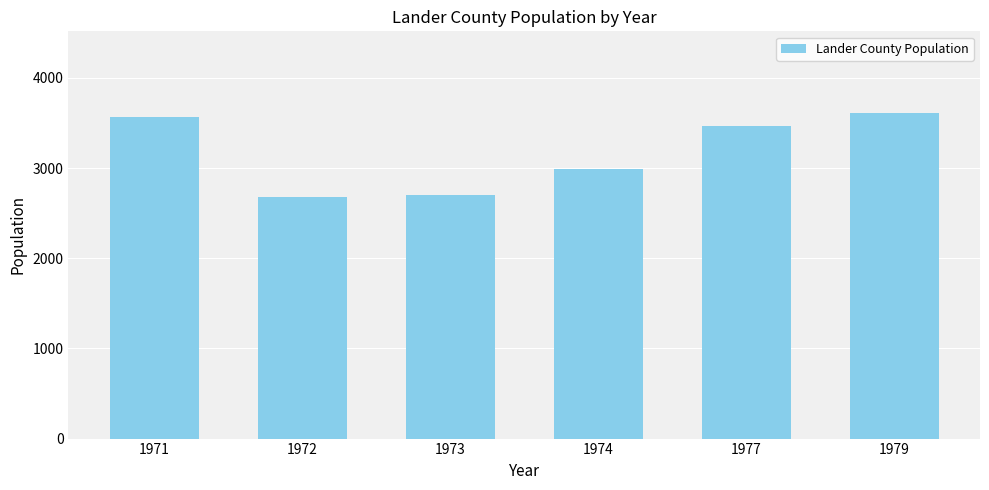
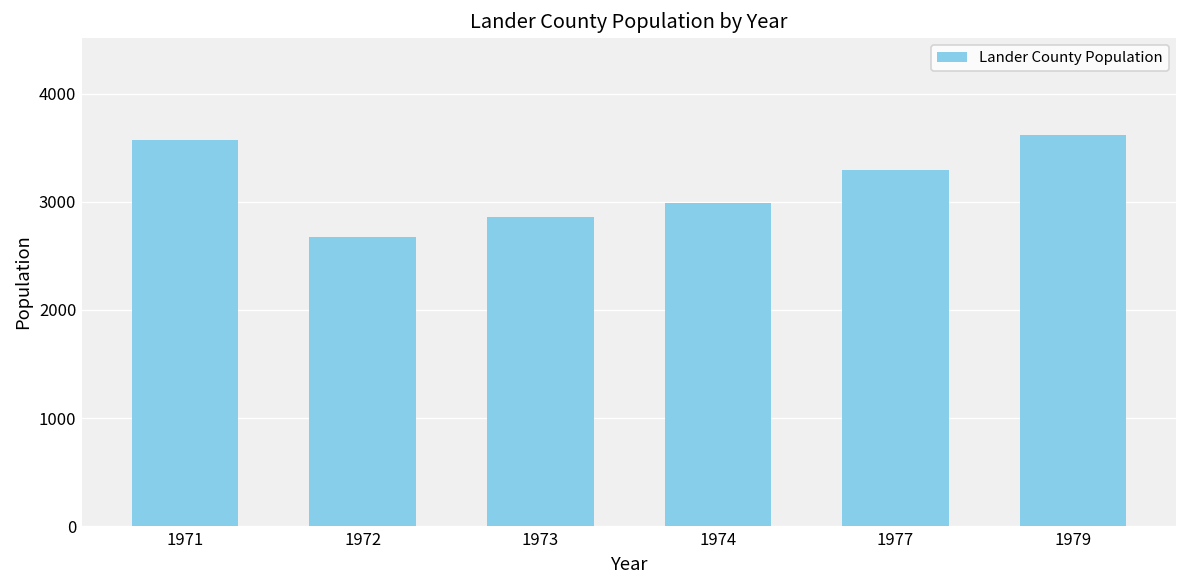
1973: 2700 -> 2900
1977: 3500 -> 3300
